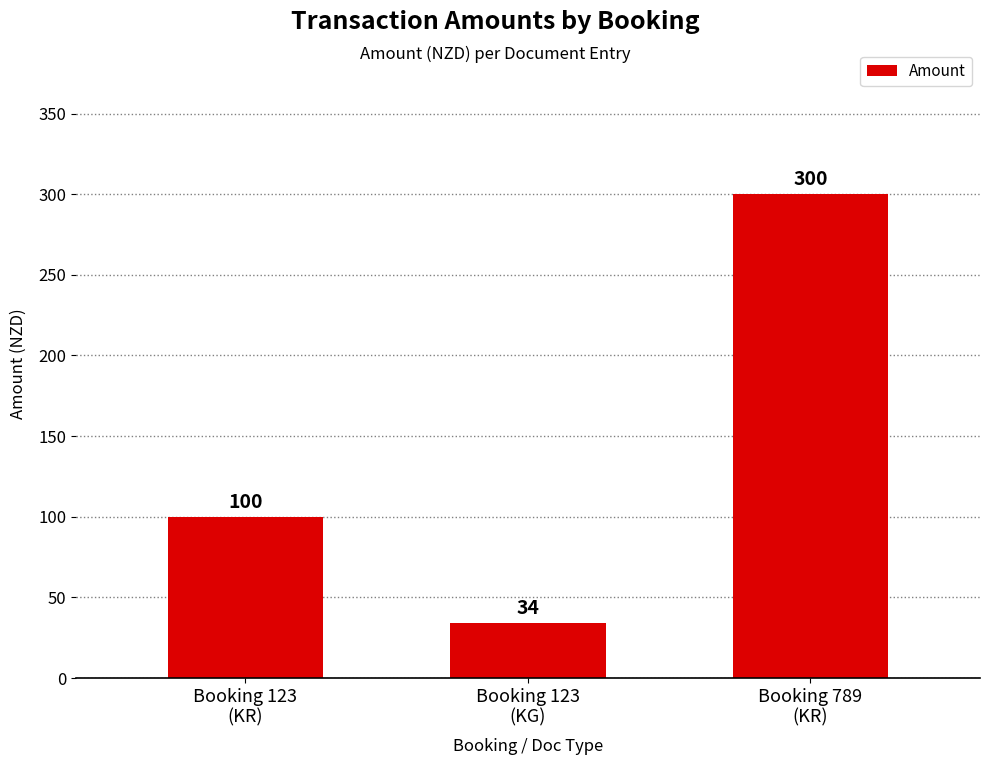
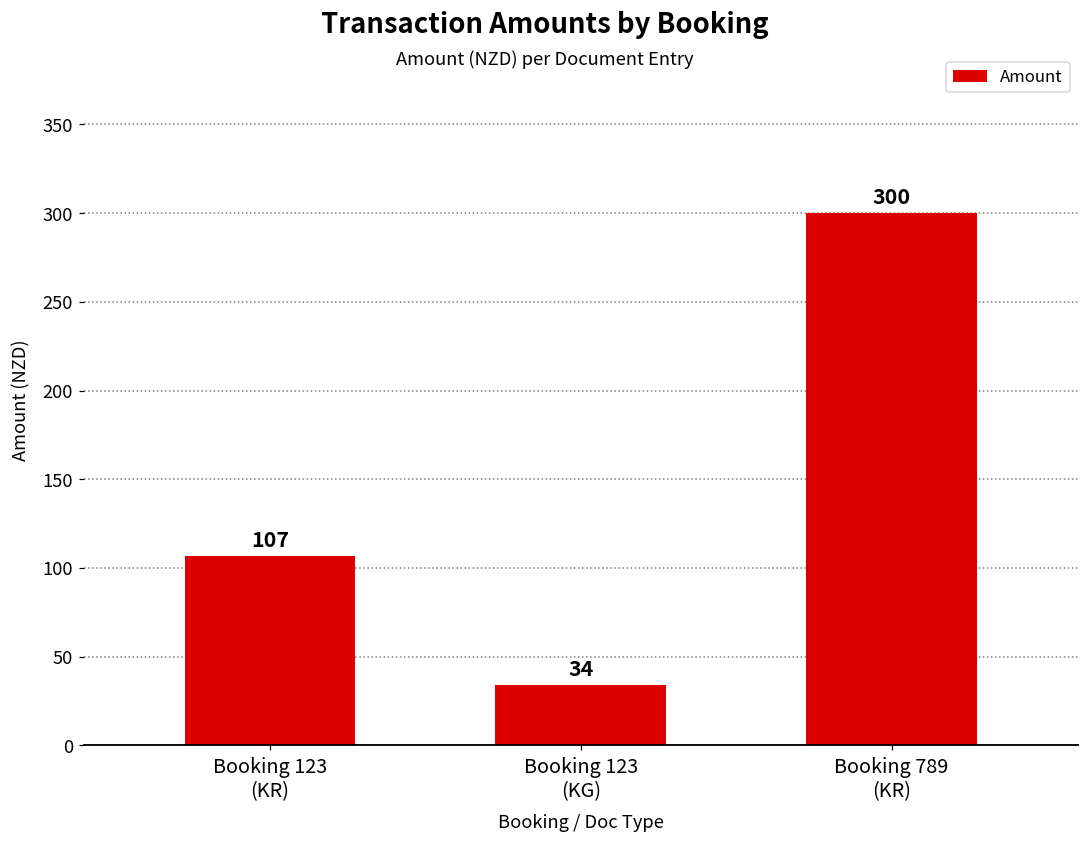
Booking 123 (KR): 100 -> 107
